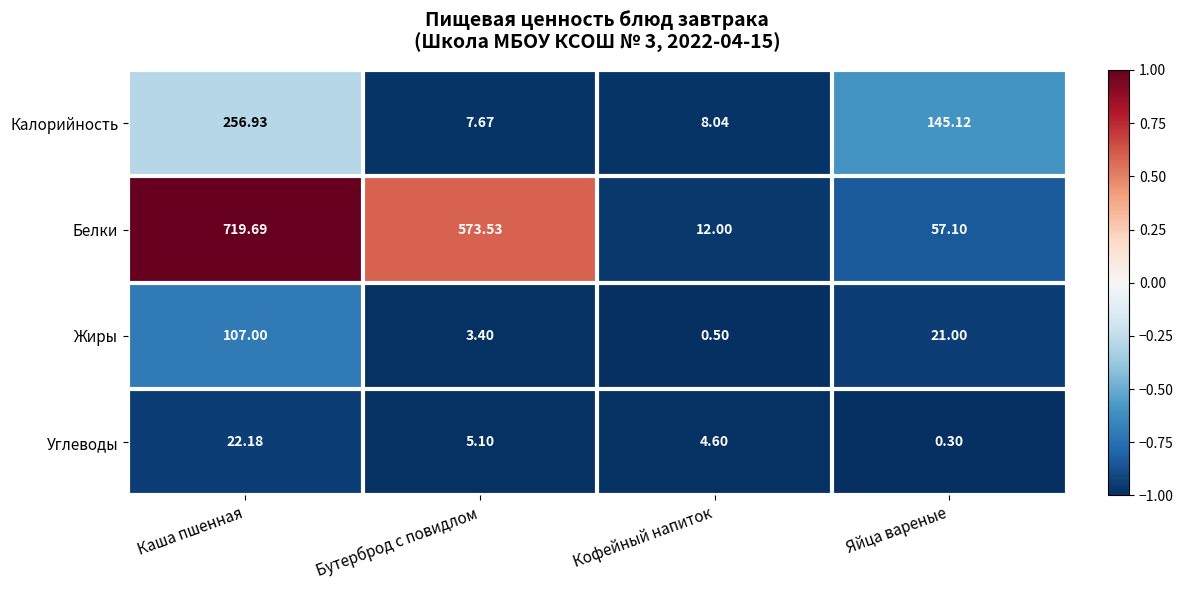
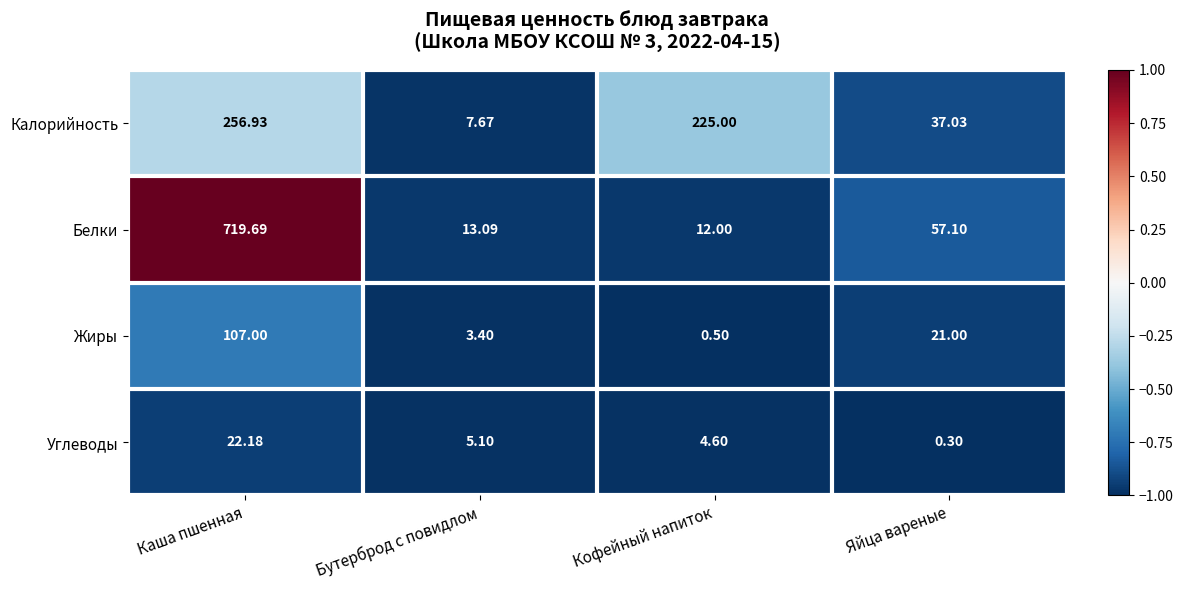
Калорийность, Кофейный напиток: 8.04 -> 225.00
Калорийность, Яйца вареные: 145.12 -> 37.03
Белки, Бутерброд с повидлом: 573.53 -> 13.09
